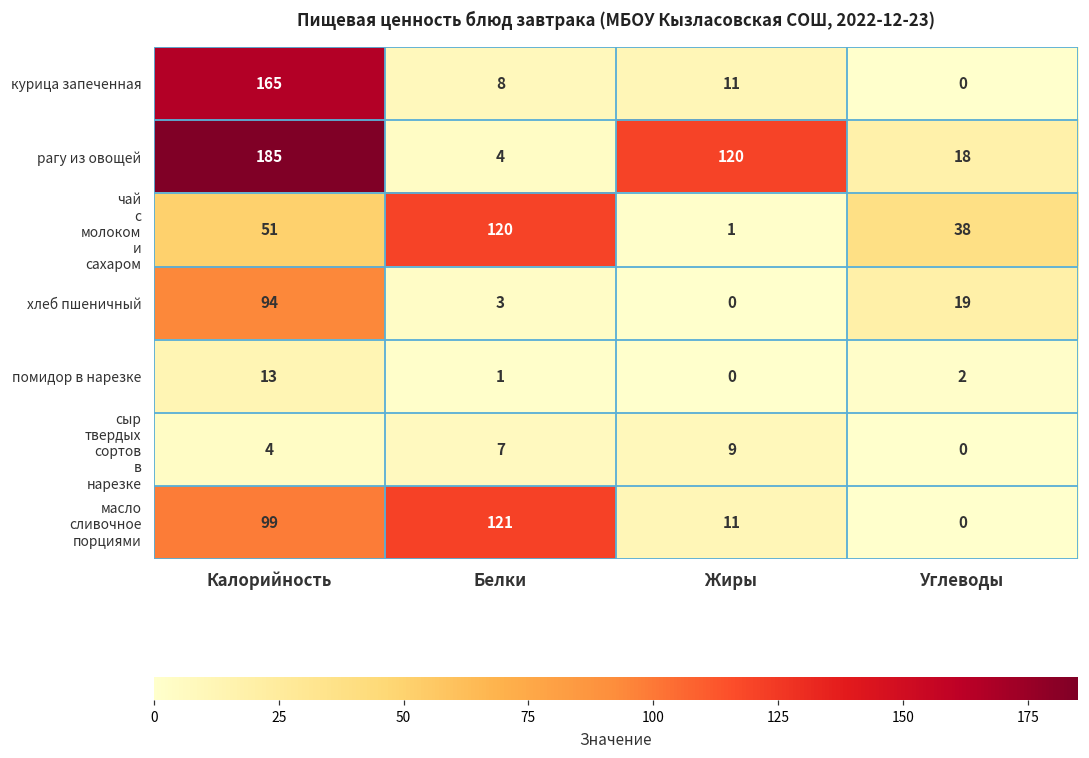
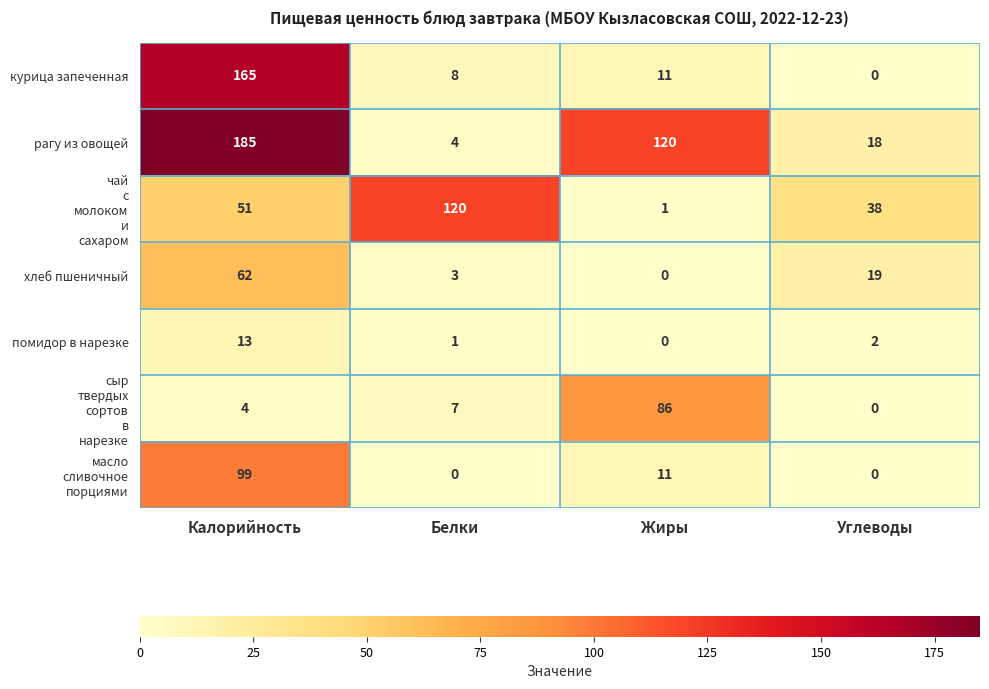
хлеб пшеничный, Калорийность: 94 -> 62
сыр твердых сортов в нарезке, Жиры: 9 -> 86
масло сливочное порциями, Белки: 121 -> 0
